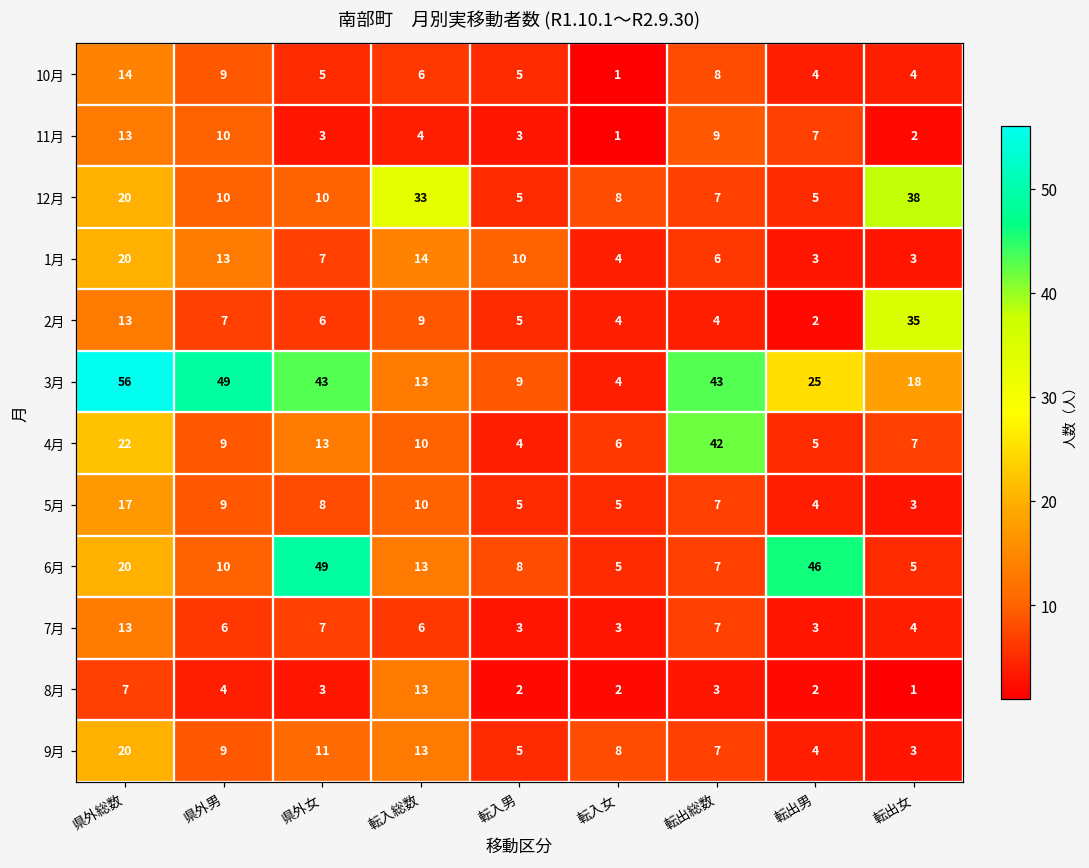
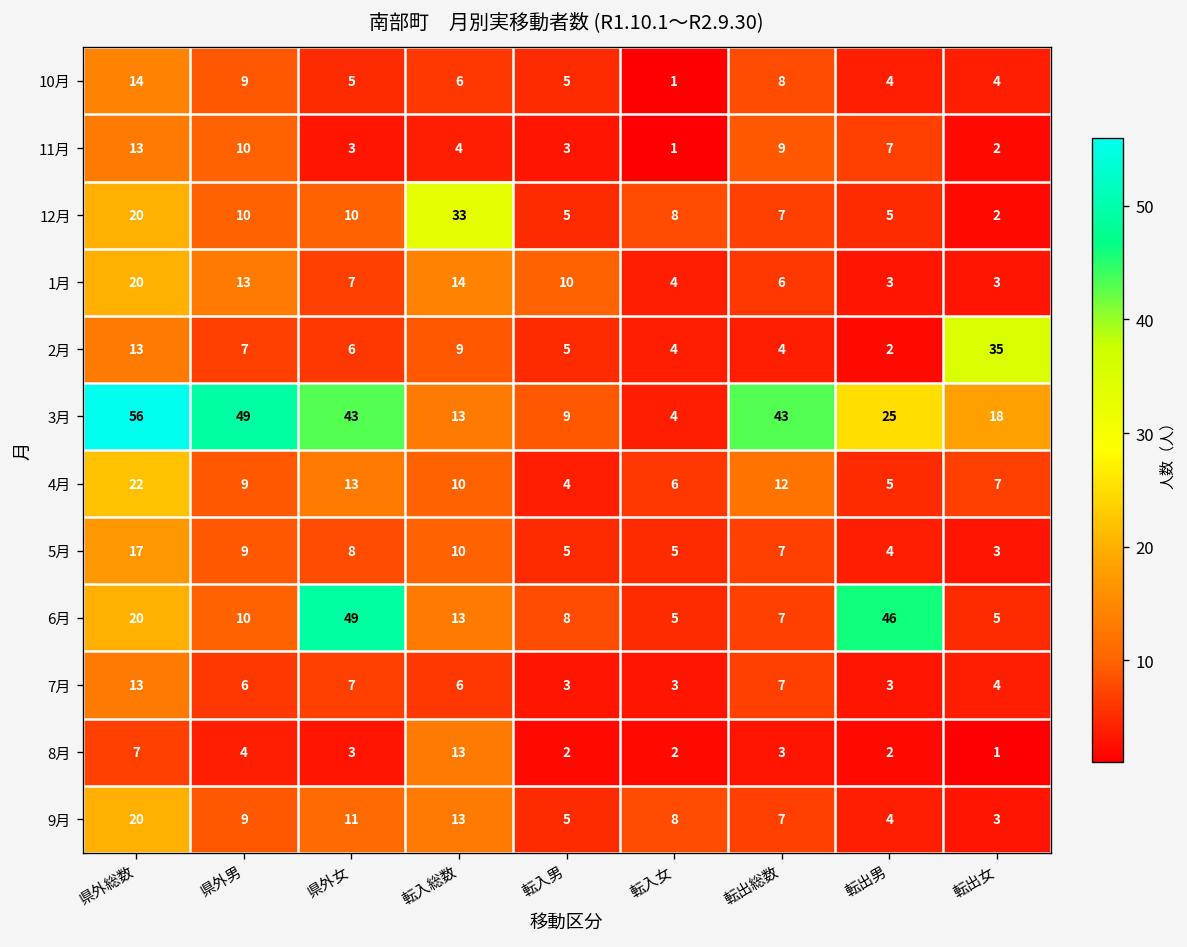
12月, 転出女: 38 -> 2
4月, 転出総数: 42 -> 12
